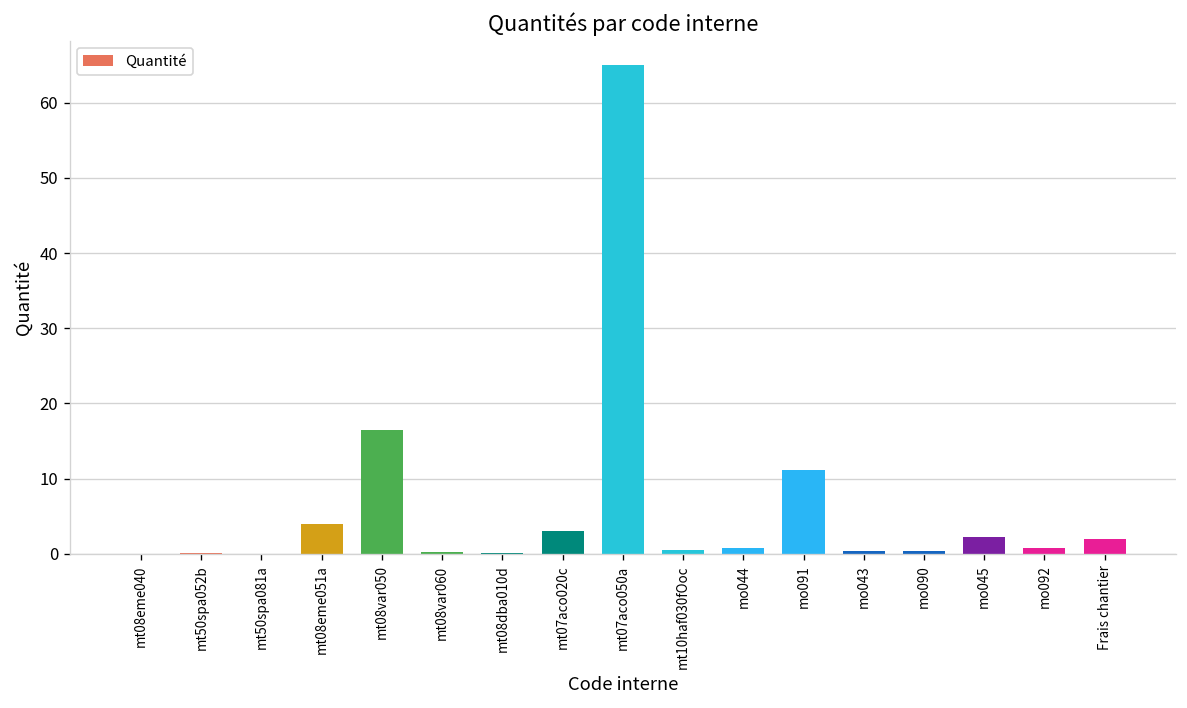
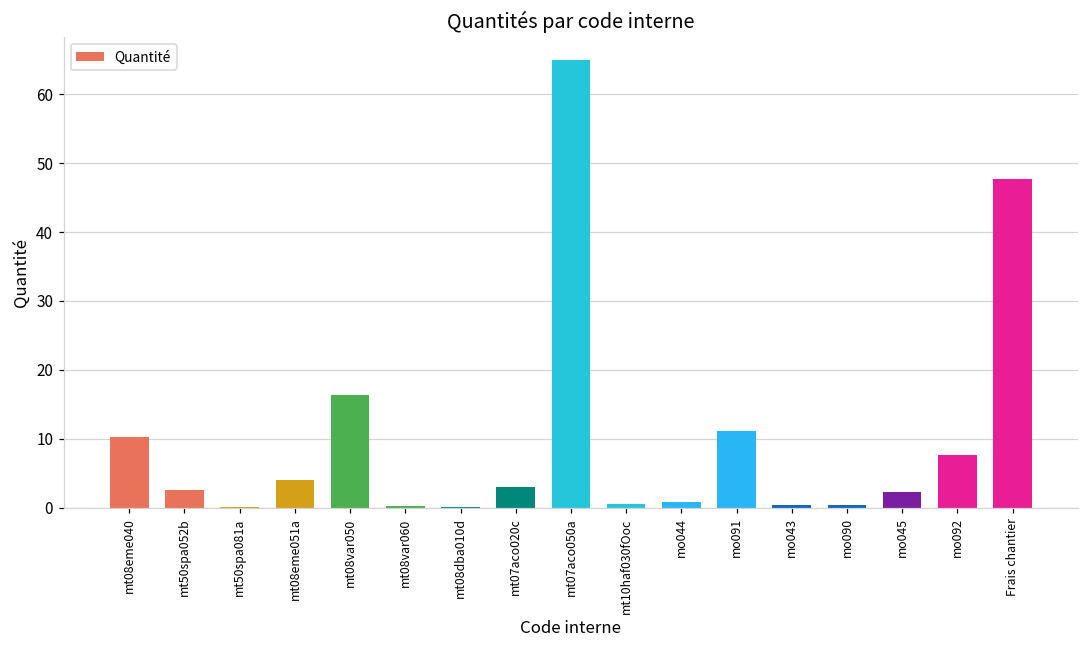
mt08eme040: 0 -> 10
mt50spa052b: 0 -> 3
mo092: 1 -> 8
Frais chantier: 2 -> 48
